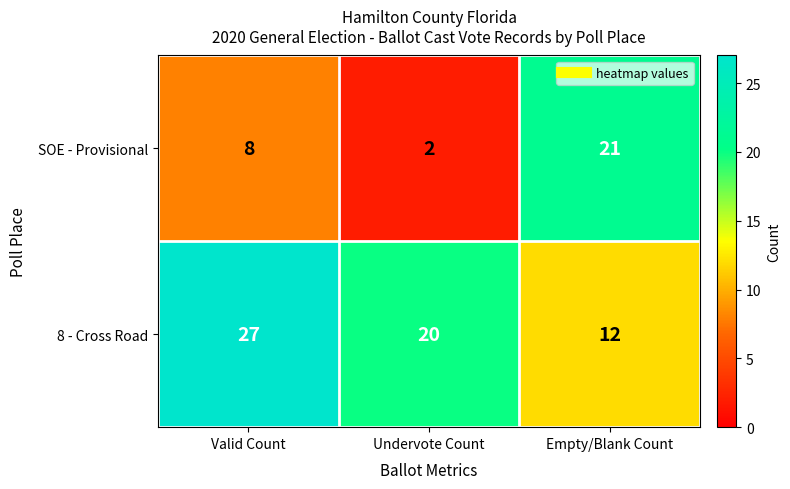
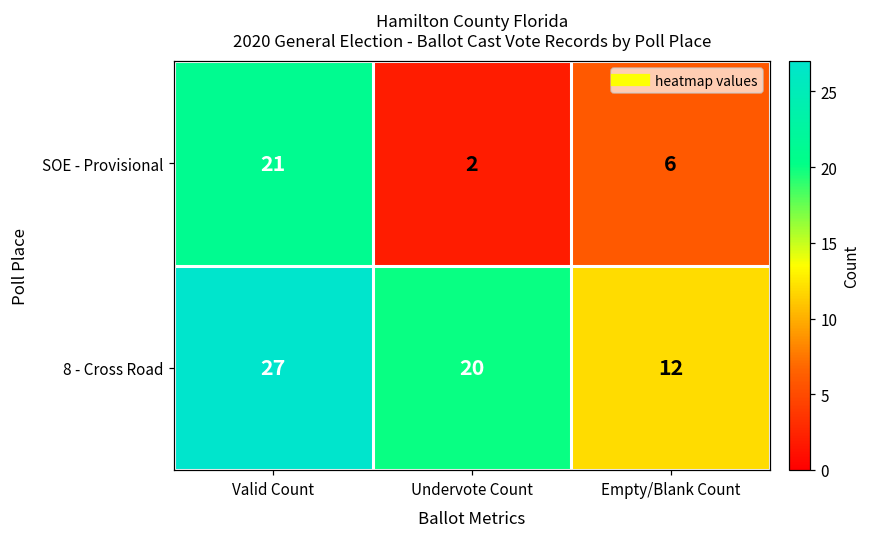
SOE - Provisional, Valid Count: 8 -> 21
SOE - Provisional, Empty/Blank Count: 21 -> 6
